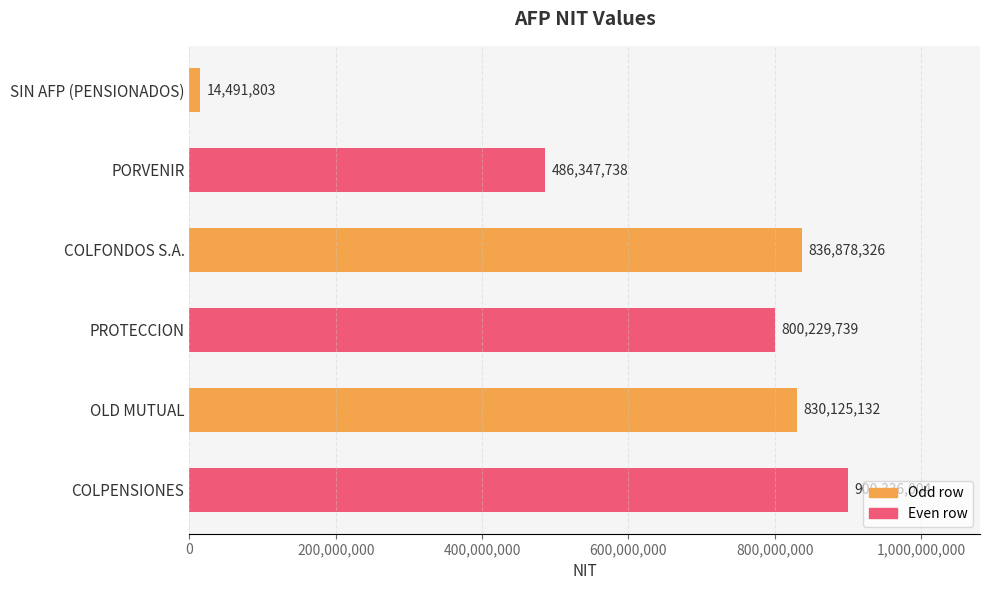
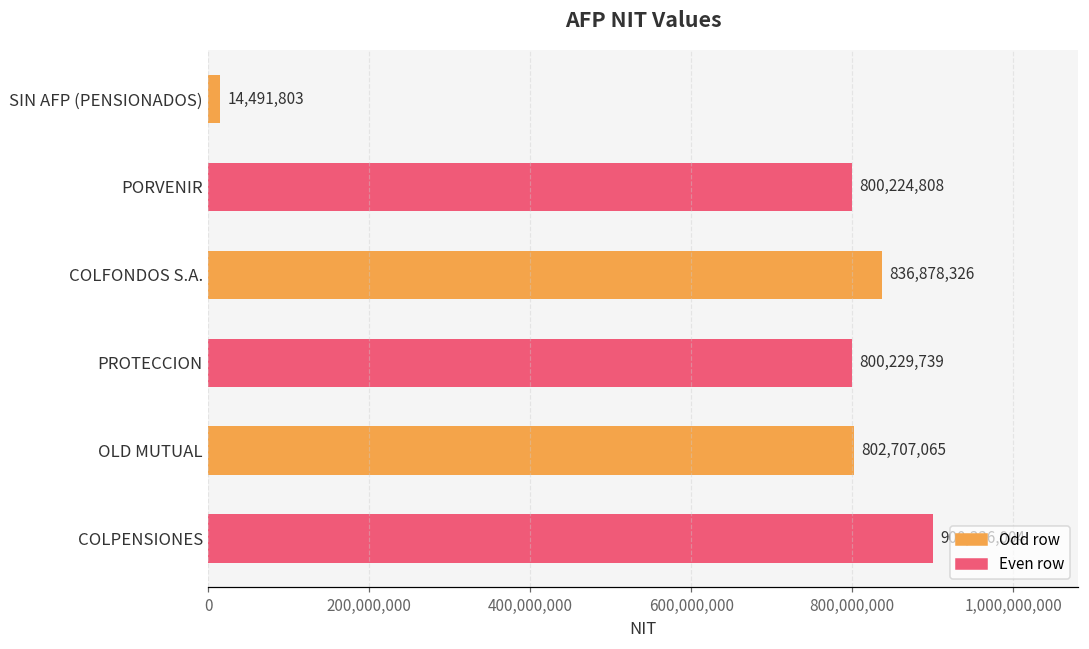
PORVENIR: 486,347,738 -> 800,224,808
OLD MUTUAL: 830,125,132 -> 802,707,065
